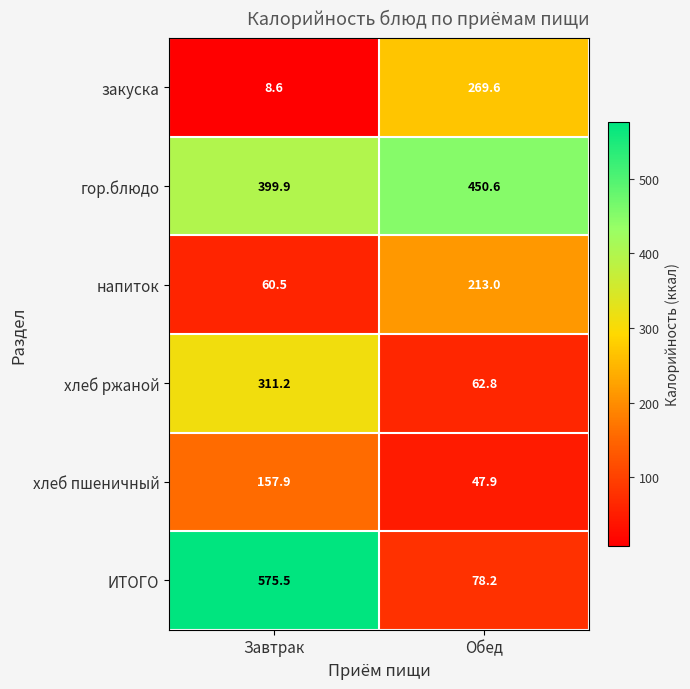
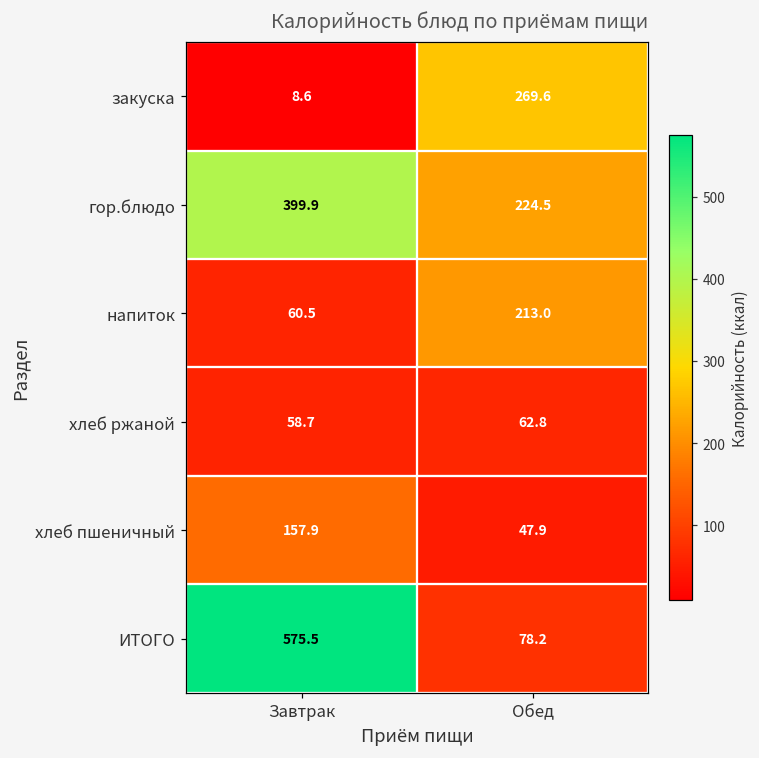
гор.блюдо, Обед: 450.6 -> 224.5
хлеб ржаной, Завтрак: 311.2 -> 58.7
